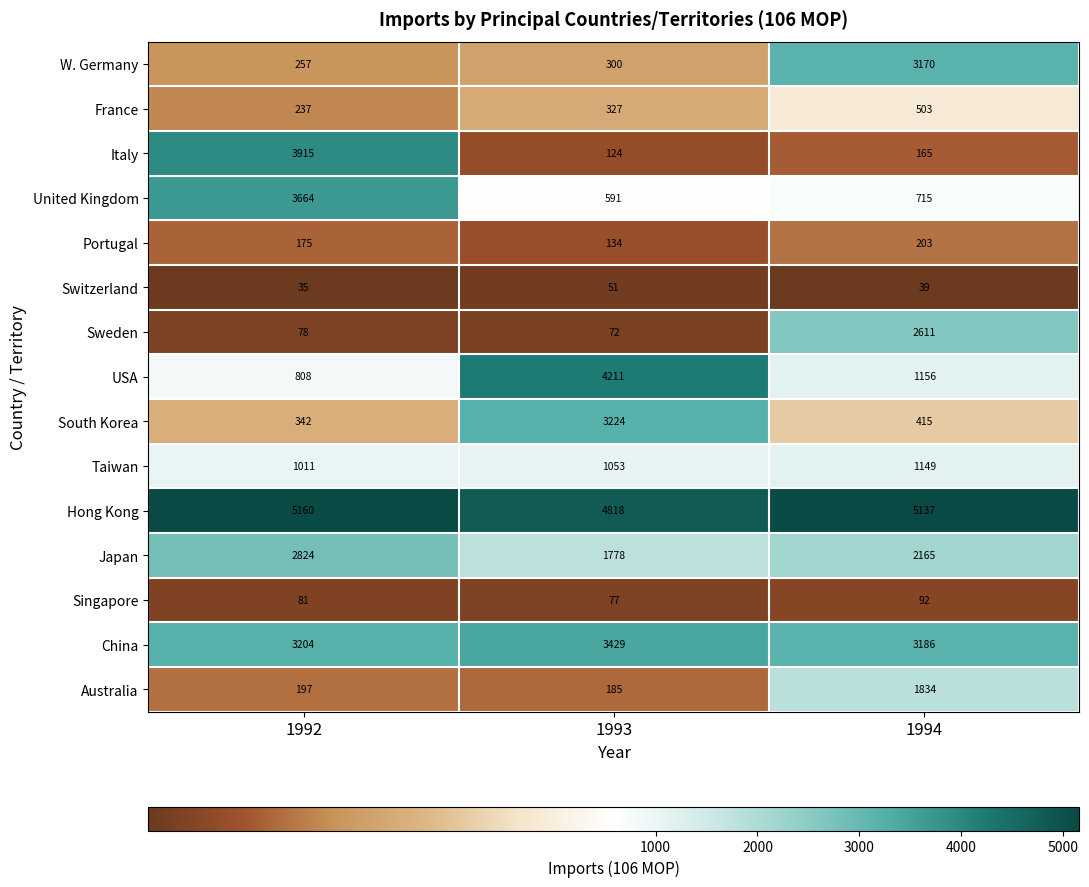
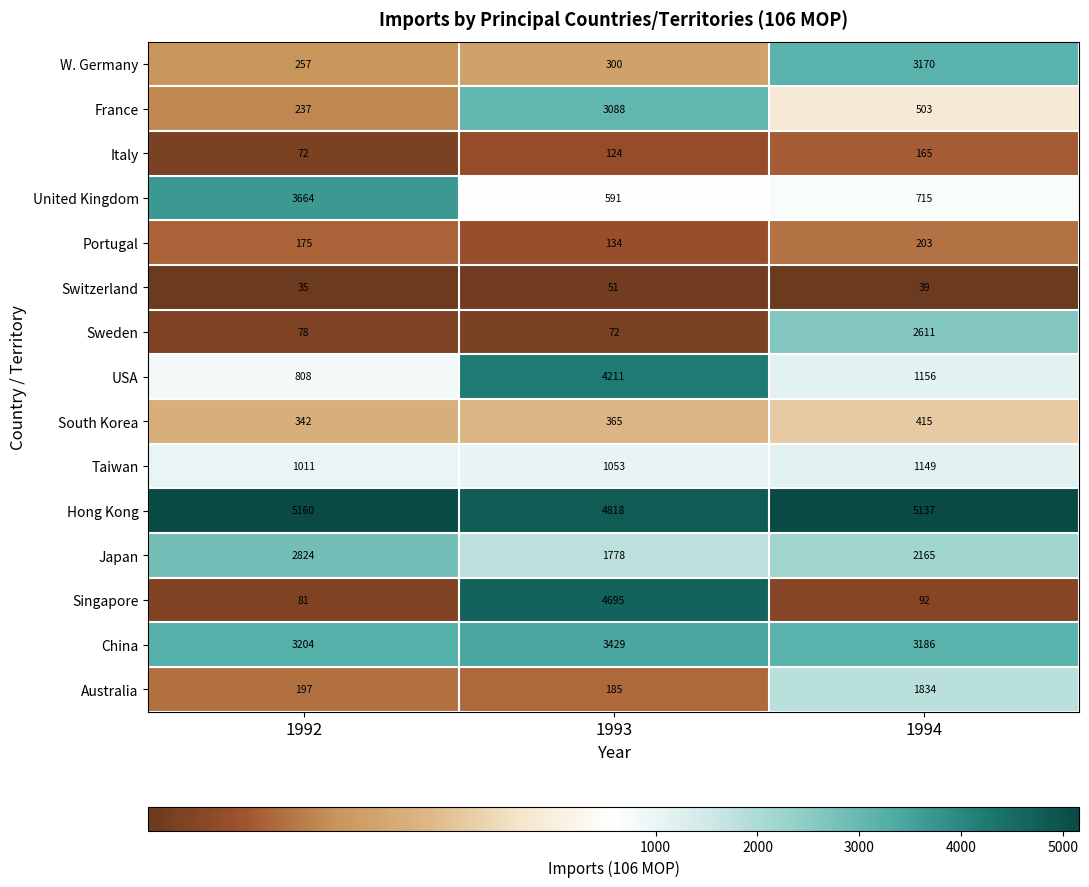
France, 1993: 327 -> 3088
Italy, 1992: 3915 -> 72
South Korea, 1993: 3224 -> 365
Singapore, 1993: 77 -> 4695
